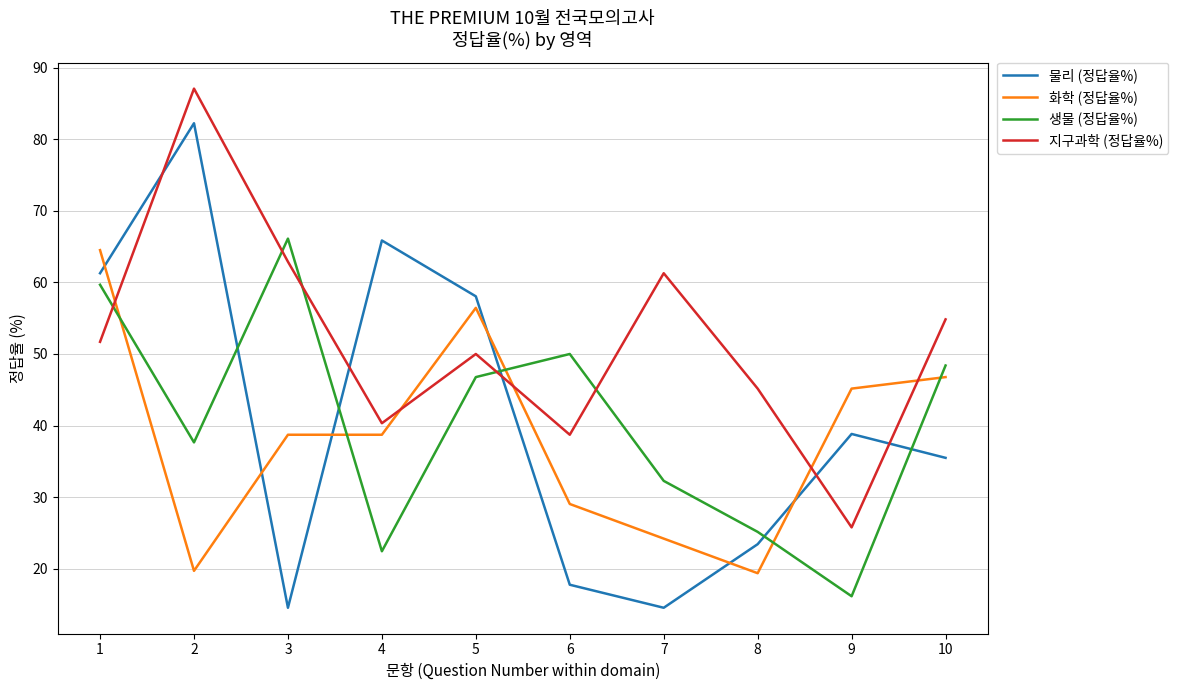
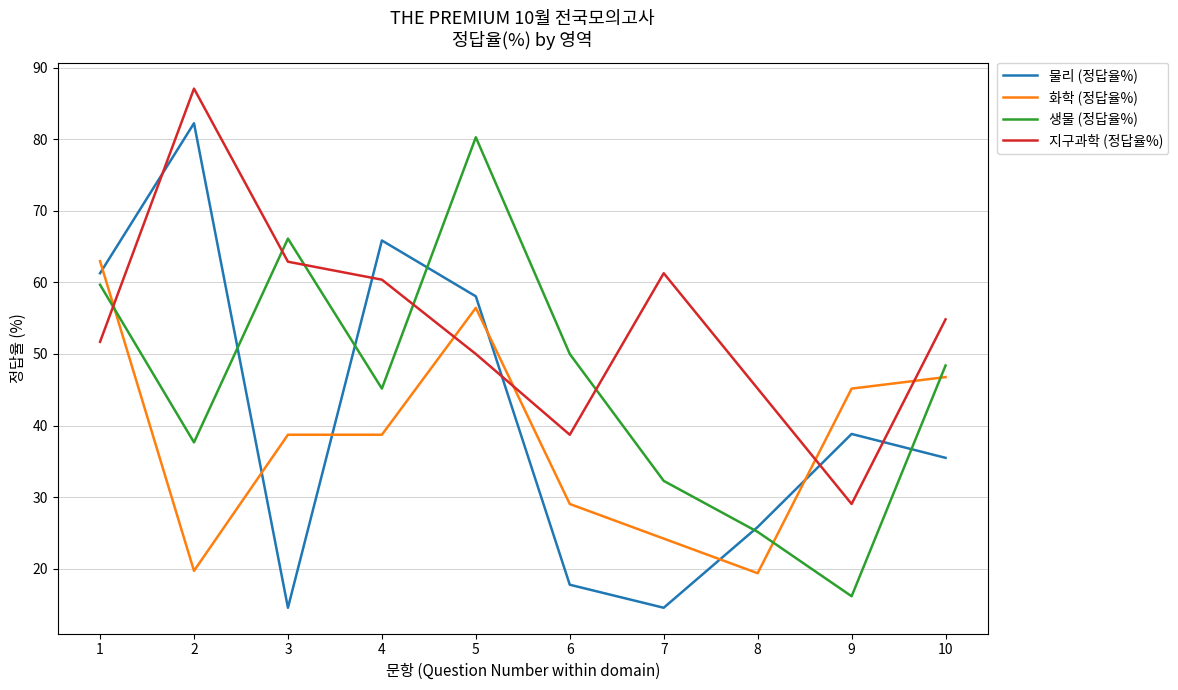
화학 (정답율%), 1: 65 -> 63
생물 (정답율%), 4: 22 -> 45
지구과학 (정답율%), 4: 40 -> 60
생물 (정답율%), 5: 47 -> 80
물리 (정답율%), 8: 23 -> 26
지구과학 (정답율%), 9: 26 -> 29
